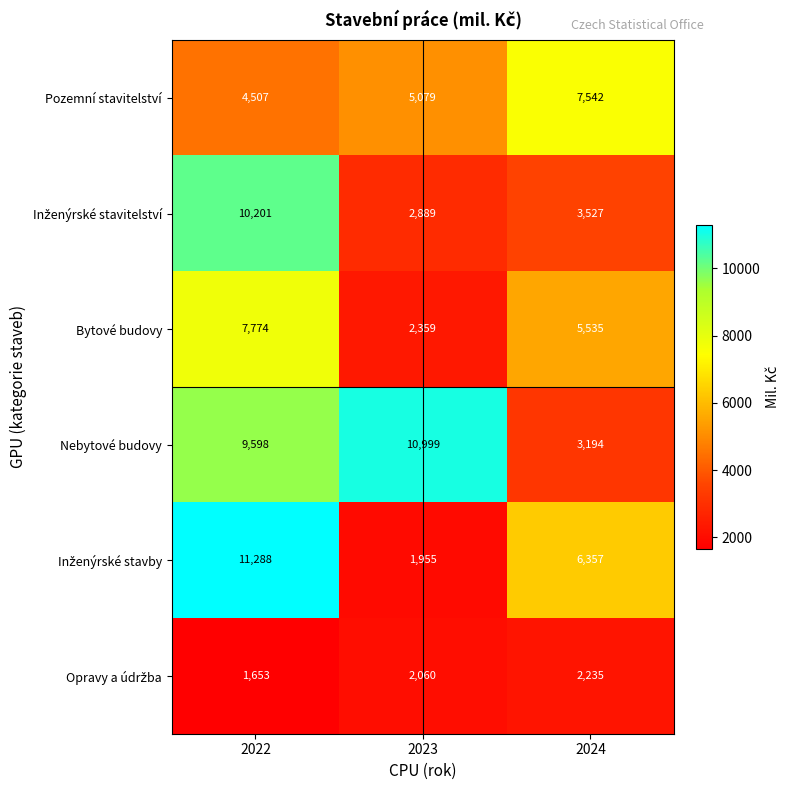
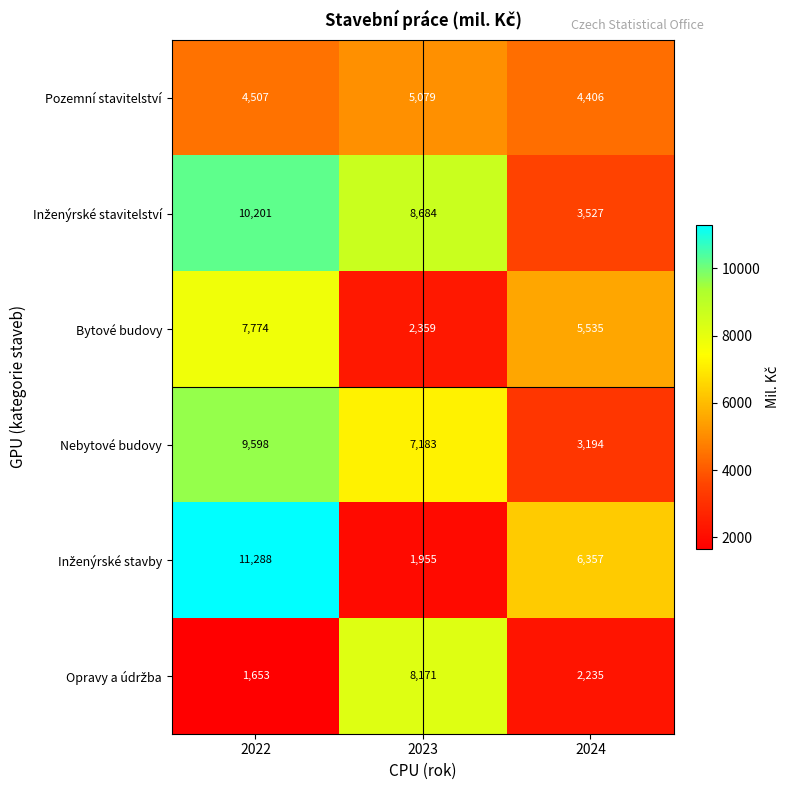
Pozemní stavitelství, 2024: 7,542 -> 4,406
Inženýrské stavitelství, 2023: 2,889 -> 8,684
Nebytové budovy, 2023: 10,999 -> 7,183
Opravy a údržba, 2023: 2,060 -> 8,171
